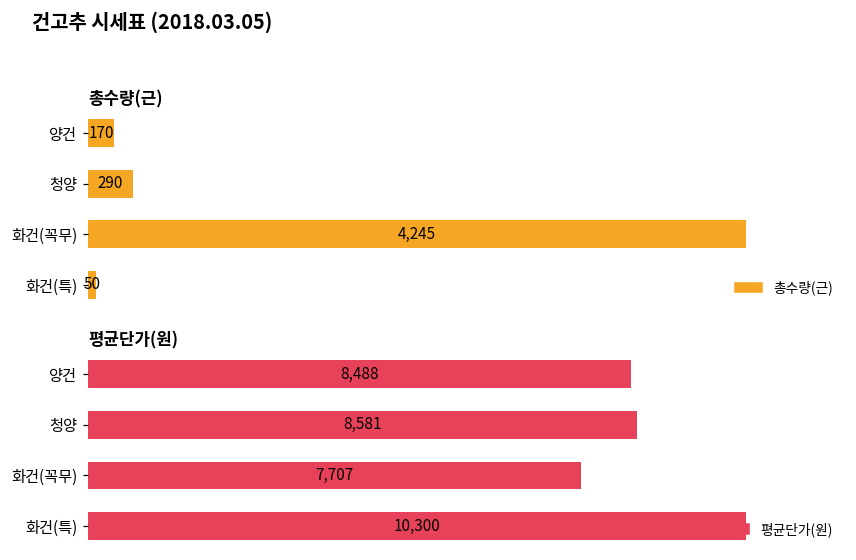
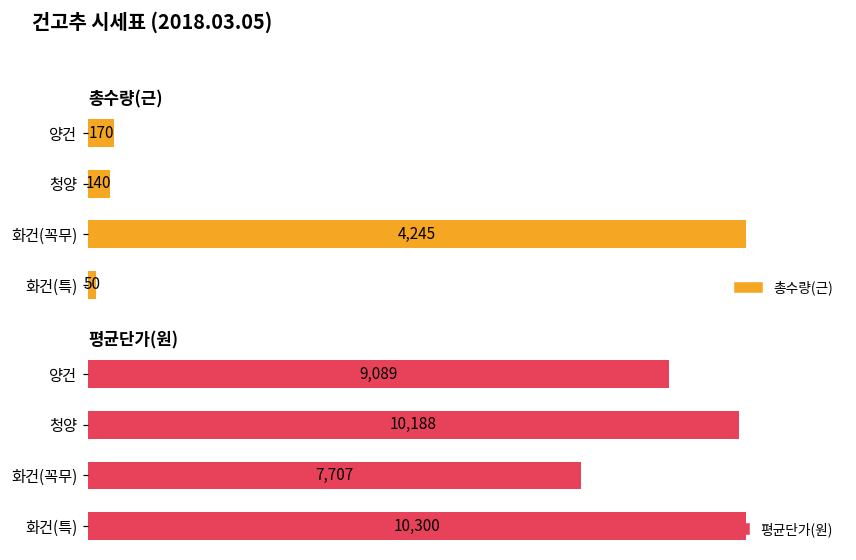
총수량(근), 청양: 290 -> 140
평균단가(원), 양건: 8,488 -> 9,089
평균단가(원), 청양: 8,581 -> 10,188
